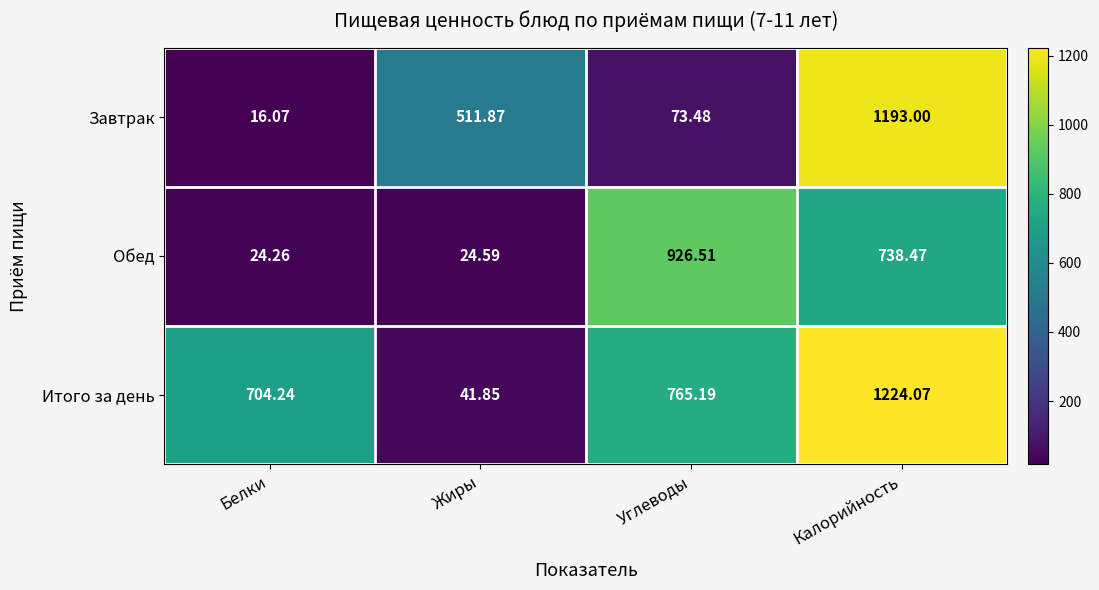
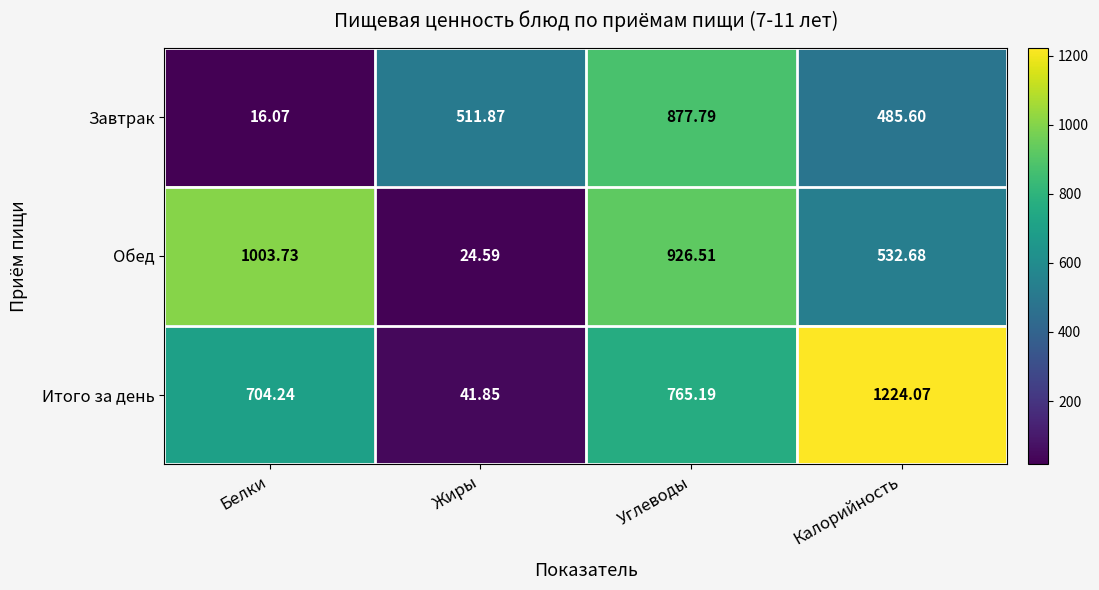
Завтрак, Углеводы: 73.48 -> 877.79
Завтрак, Калорийность: 1193.00 -> 485.60
Обед, Белки: 24.26 -> 1003.73
Обед, Калорийность: 738.47 -> 532.68
